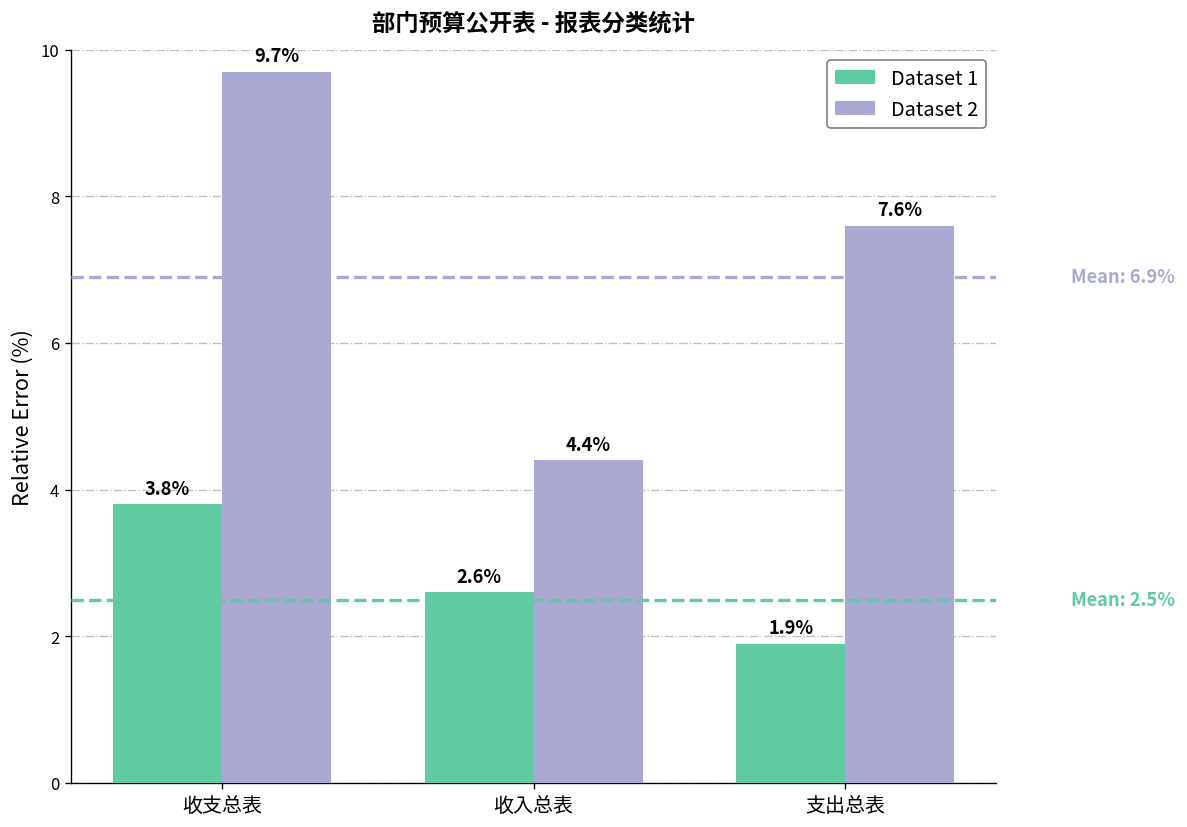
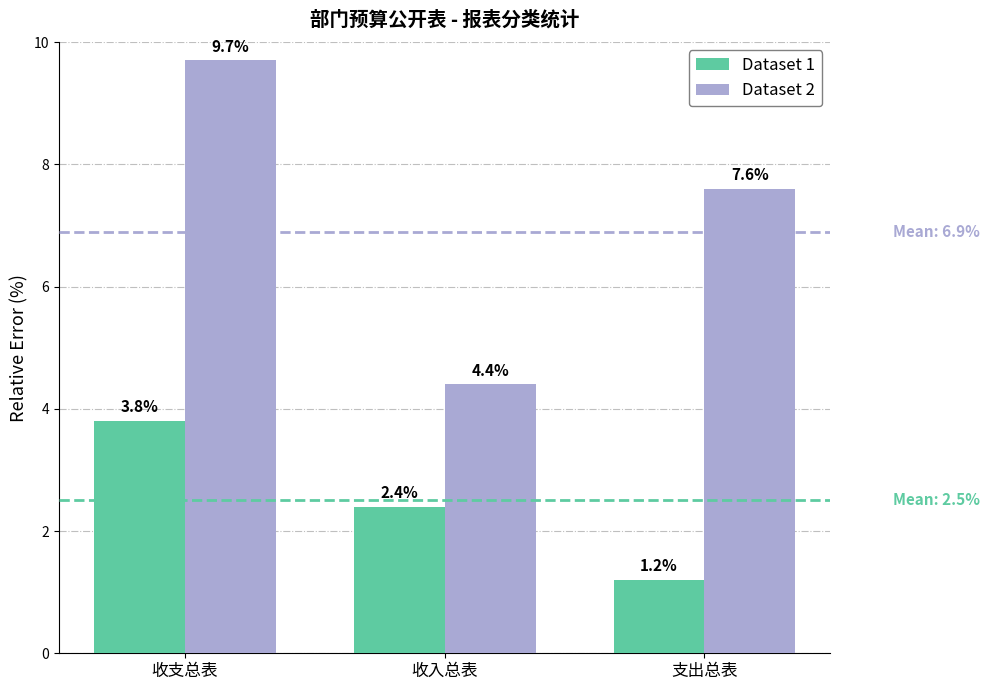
Dataset 1, 收入总表: 2.6% -> 2.4%
Dataset 1, 支出总表: 1.9% -> 1.2%
